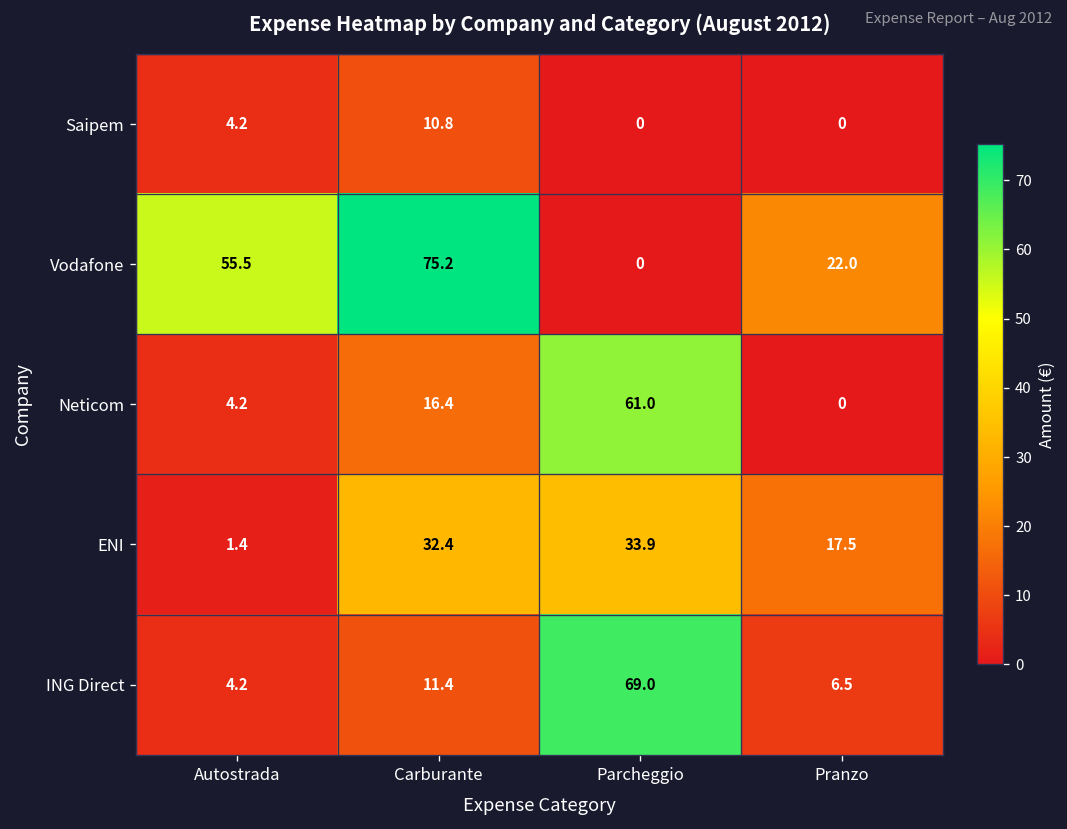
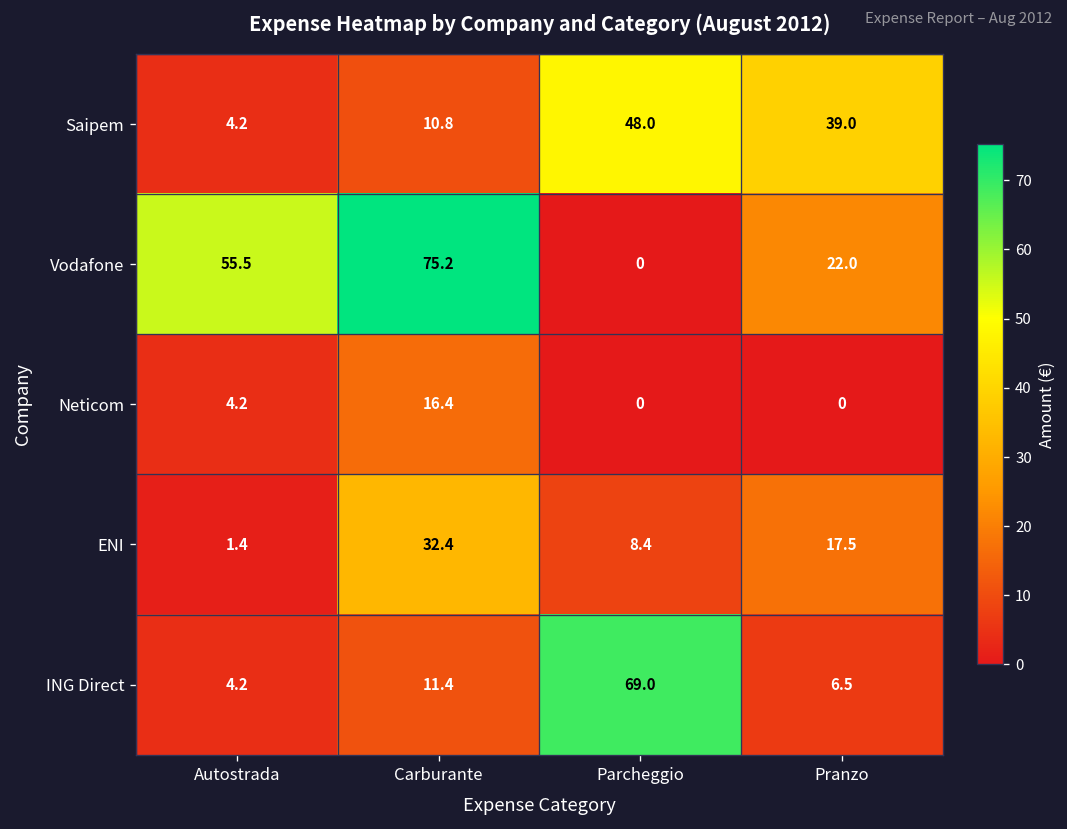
Saipem, Parcheggio: 0 -> 48.0
Saipem, Pranzo: 0 -> 39.0
Neticom, Parcheggio: 61.0 -> 0
ENI, Parcheggio: 33.9 -> 8.4
